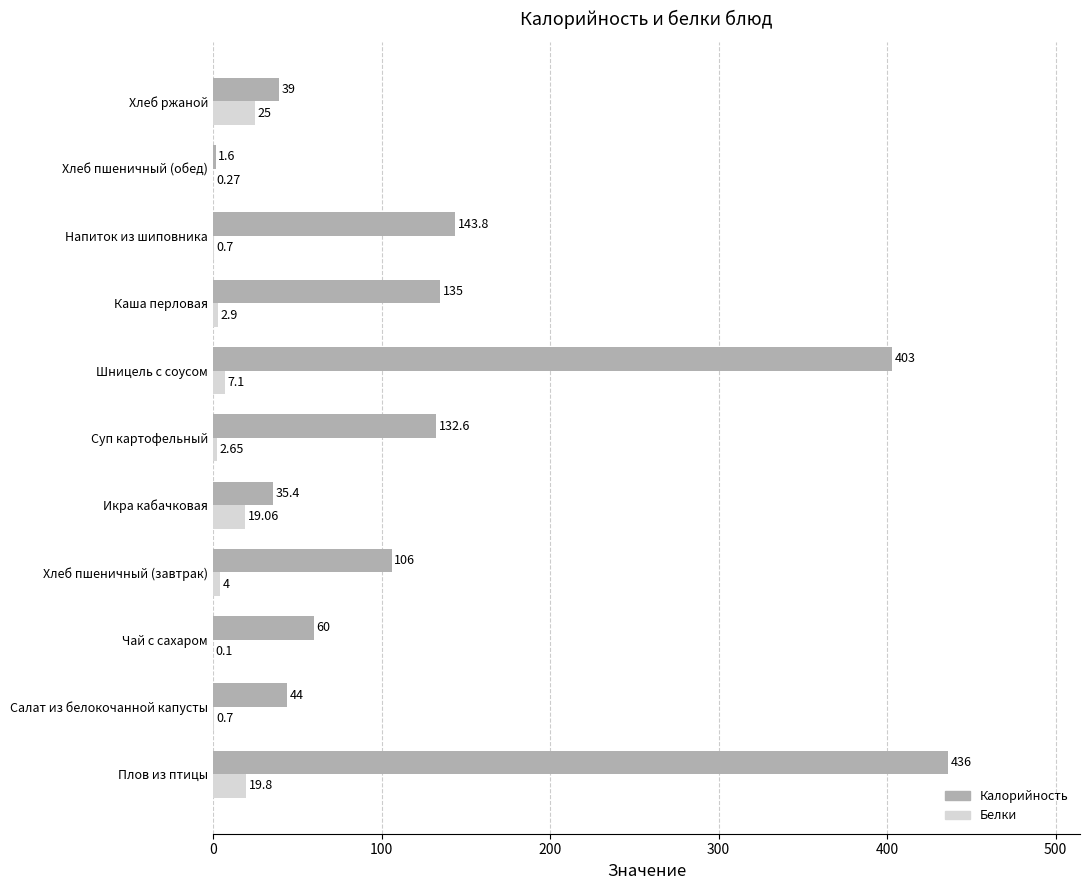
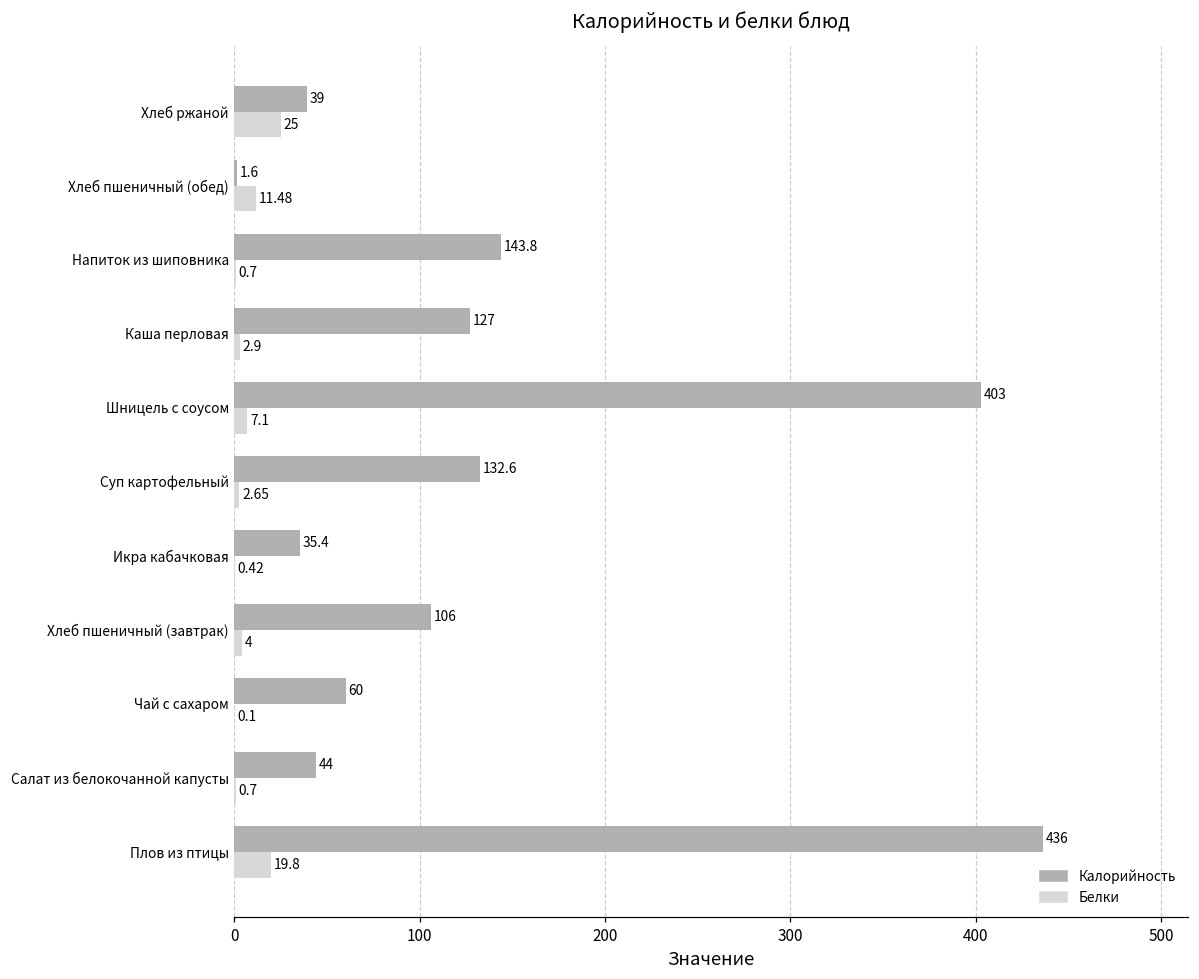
Белки, Хлеб пшеничный (обед): 0.27 -> 11.48
Калорийность, Каша перловая: 135 -> 127
Белки, Икра кабачковая: 19.06 -> 0.42
